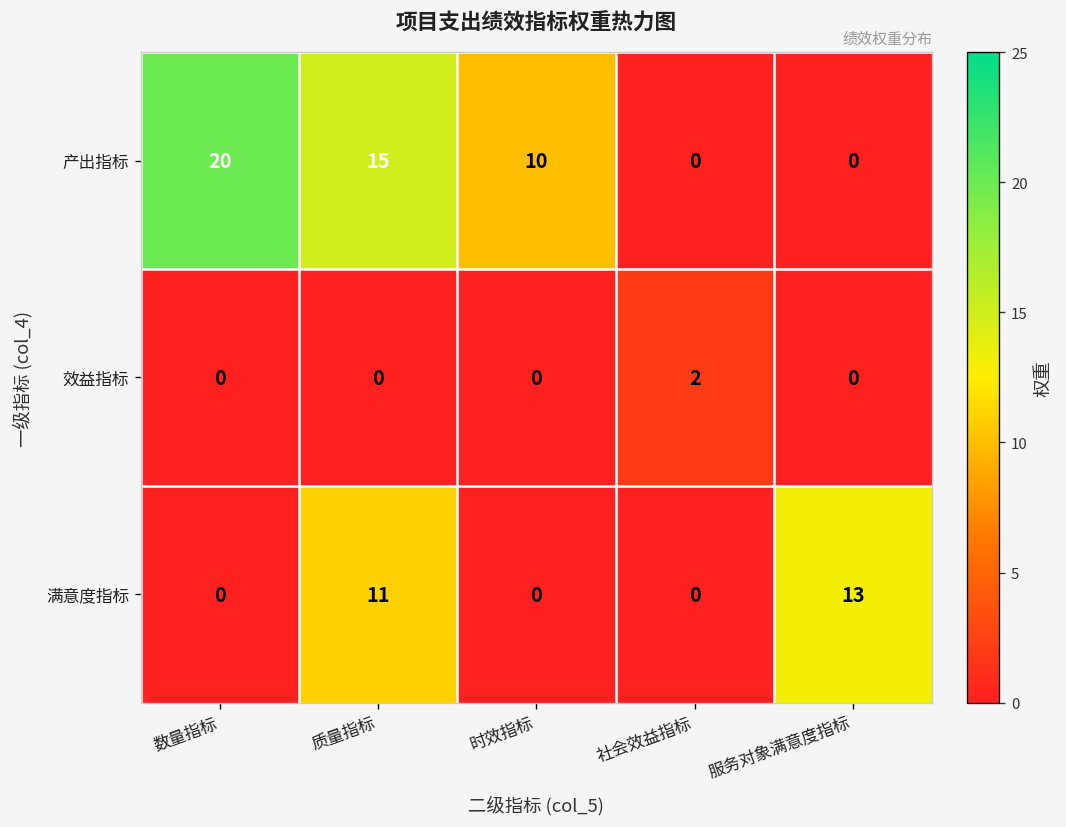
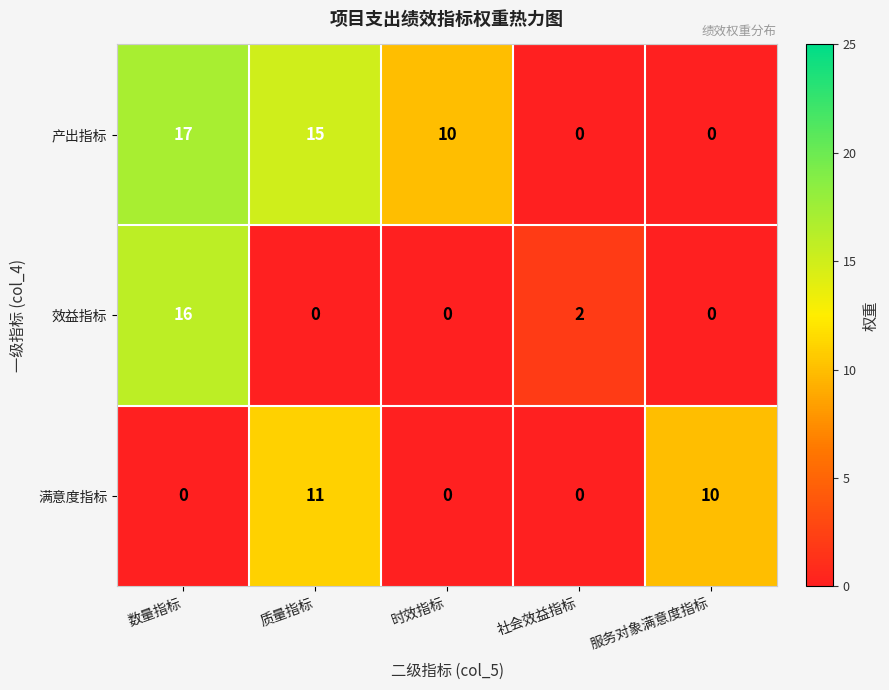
产出指标, 数量指标: 20 -> 17
效益指标, 数量指标: 0 -> 16
满意度指标, 服务对象满意度指标: 13 -> 10
